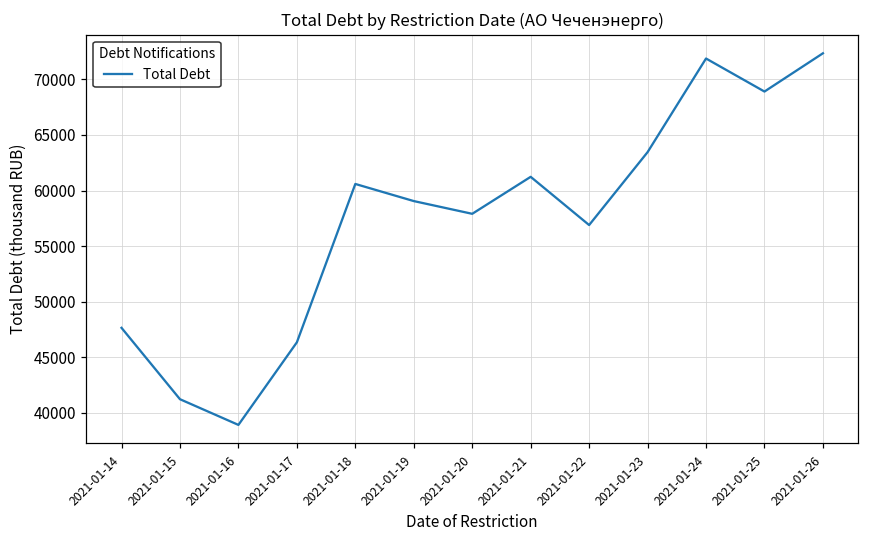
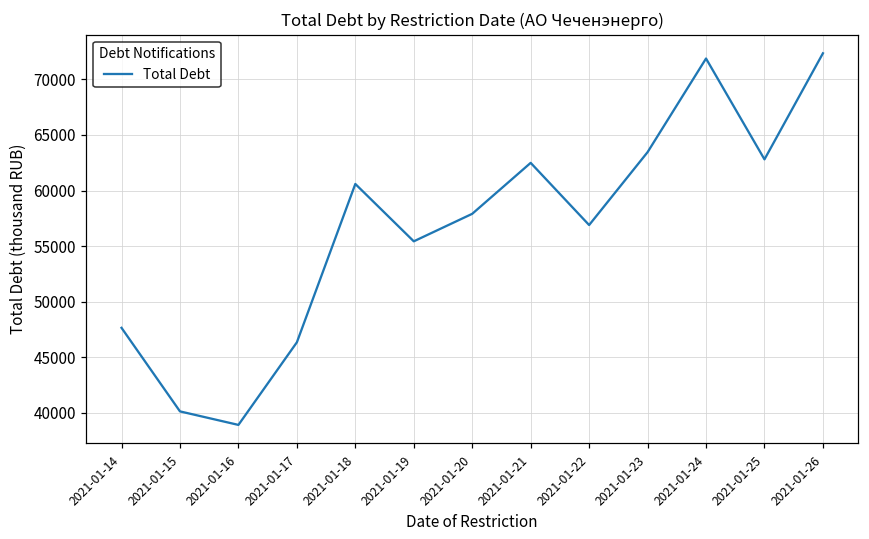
2021-01-15: 41200 -> 40100
2021-01-19: 59000 -> 55400
2021-01-21: 61200 -> 62500
2021-01-25: 68900 -> 62800
